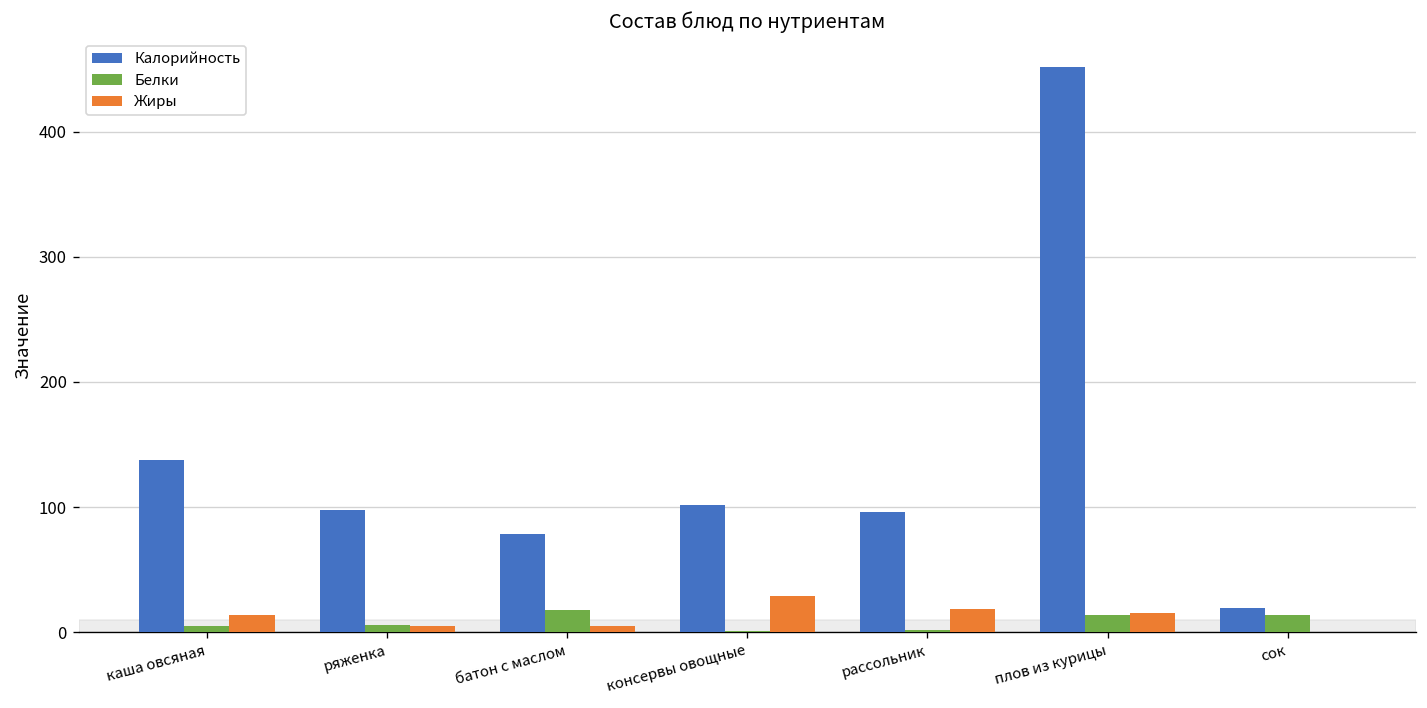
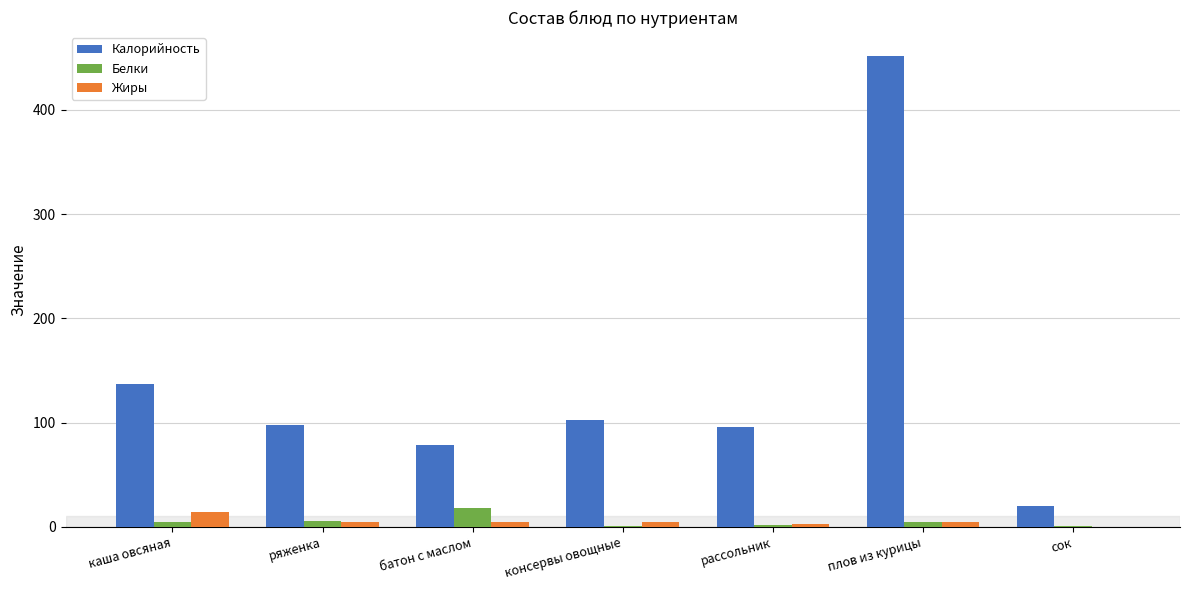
Жиры, консервы овощные: 29 -> 5
Жиры, рассольник: 19 -> 3
Белки, плов из курицы: 14 -> 5
Жиры, плов из курицы: 15 -> 5
Белки, сок: 13 -> 1
